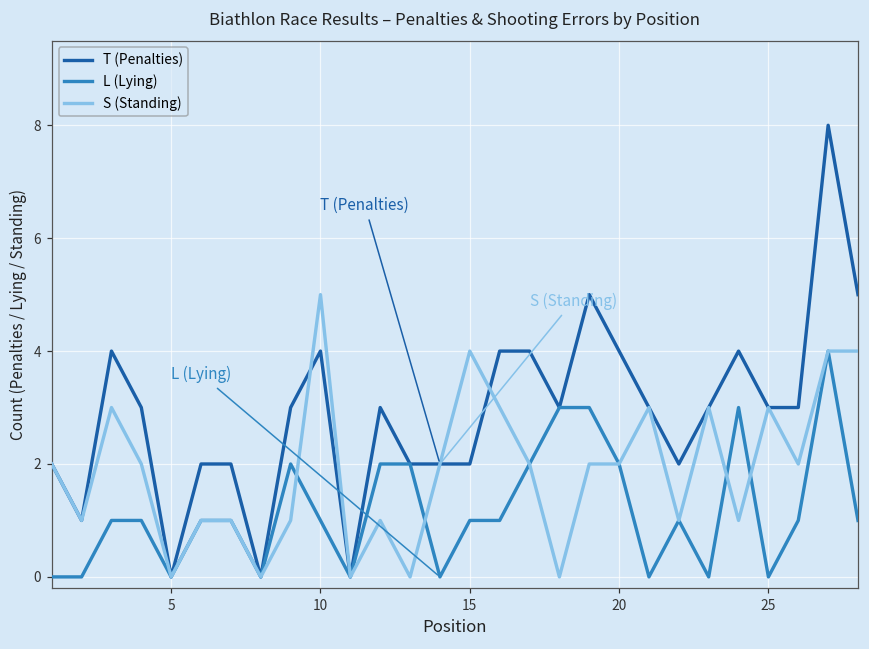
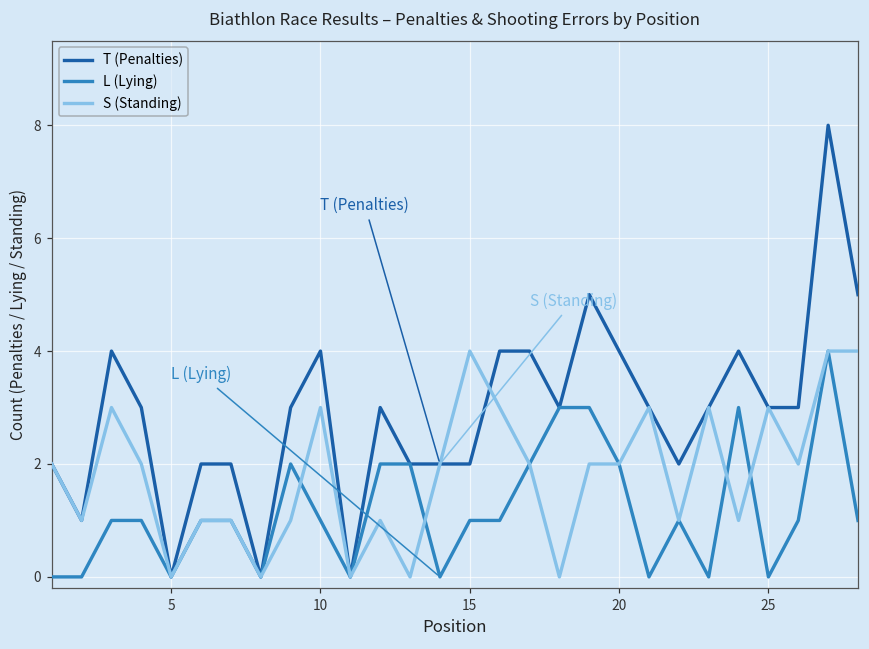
S (Standing), 10: 5 -> 3
